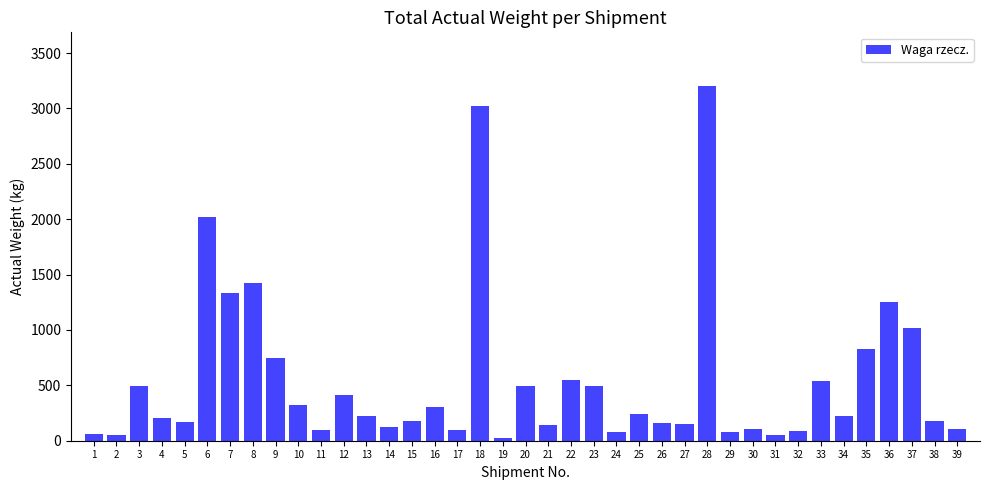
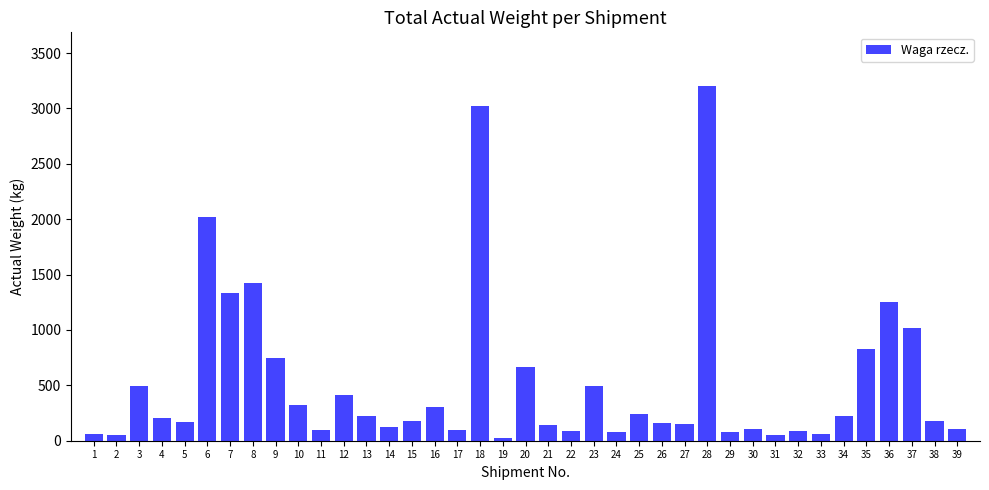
20: 490 -> 670
22: 550 -> 90
33: 540 -> 60
